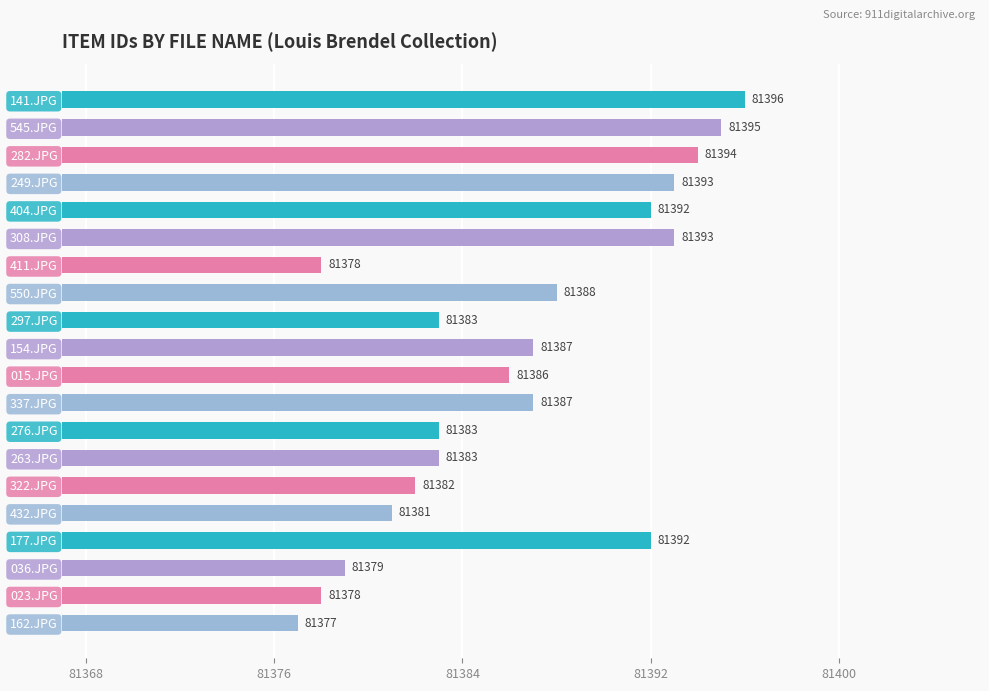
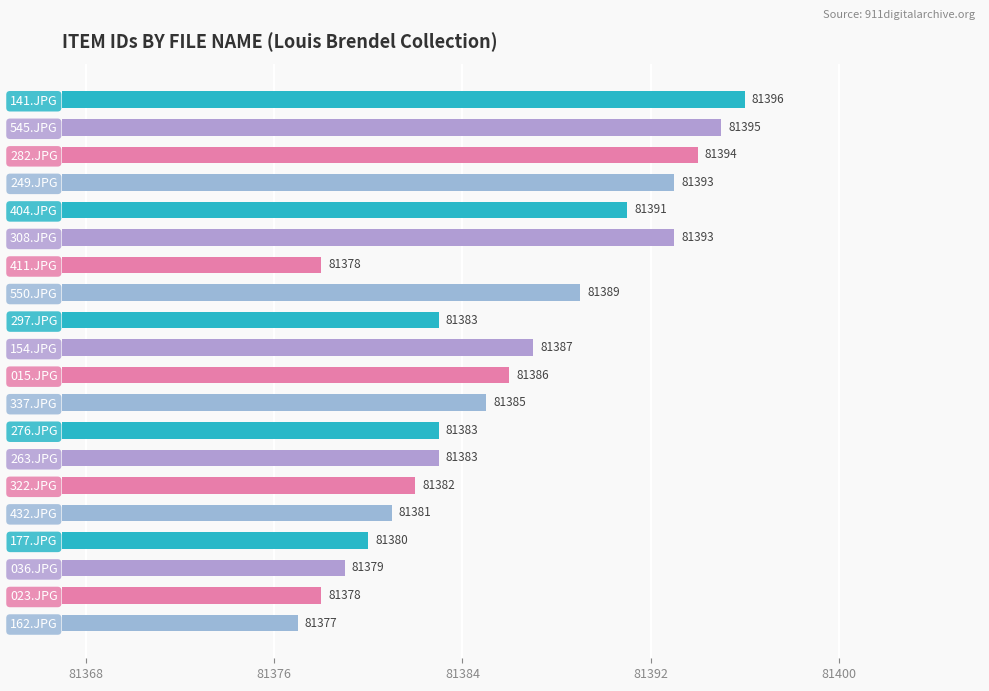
404.JPG: 81392 -> 81391
550.JPG: 81388 -> 81389
337.JPG: 81387 -> 81385
177.JPG: 81392 -> 81380
